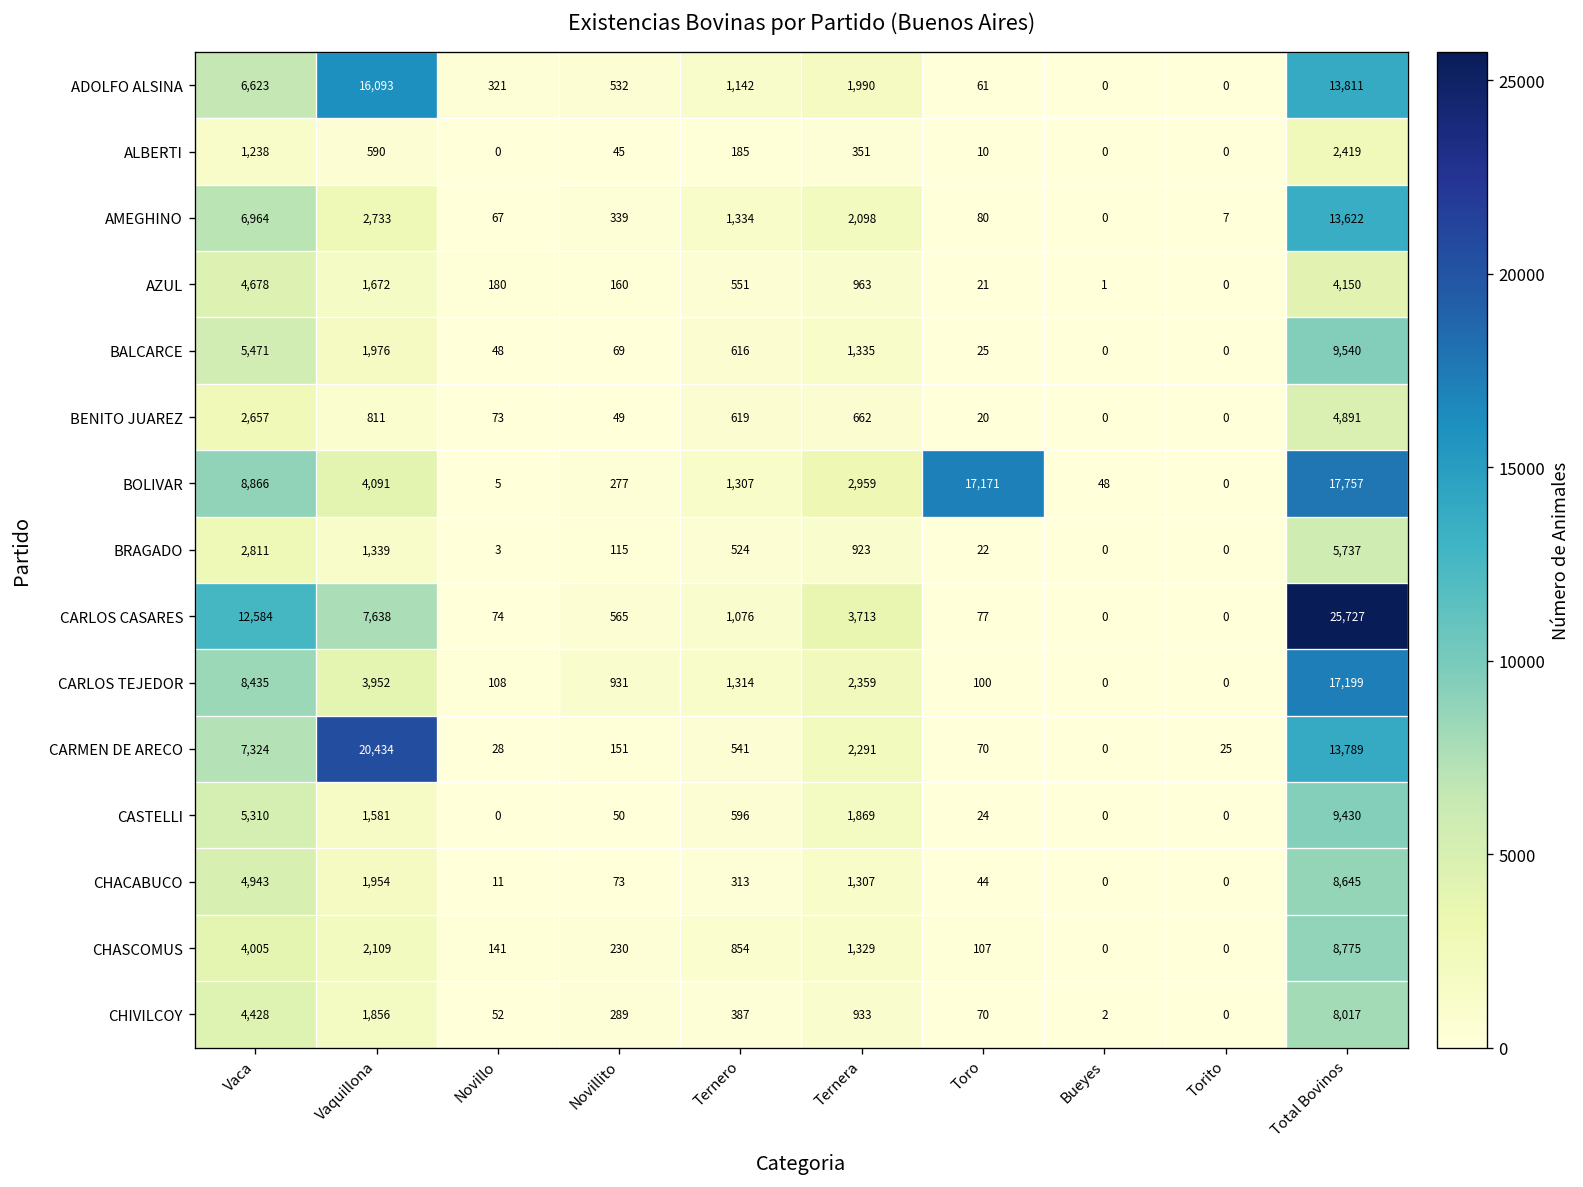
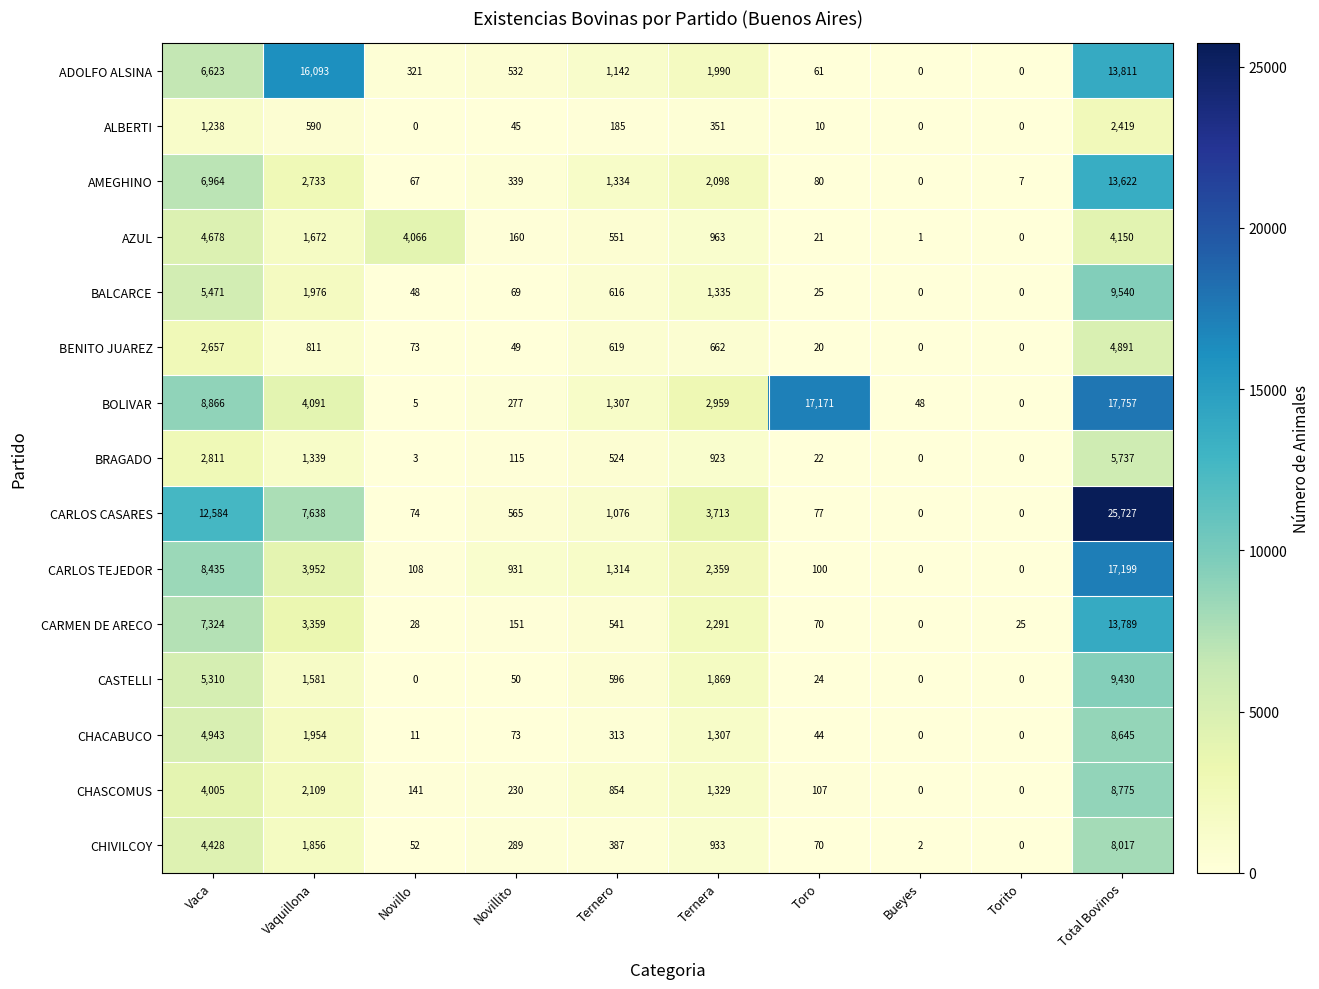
AZUL, Novillo: 180 -> 4,066
CARMEN DE ARECO, Vaquillona: 20,434 -> 3,359
